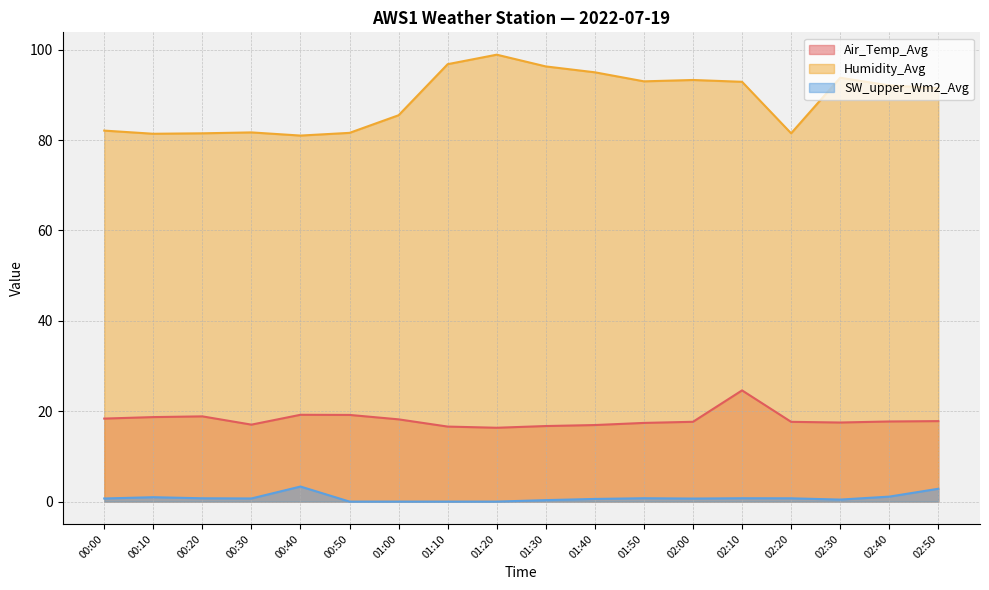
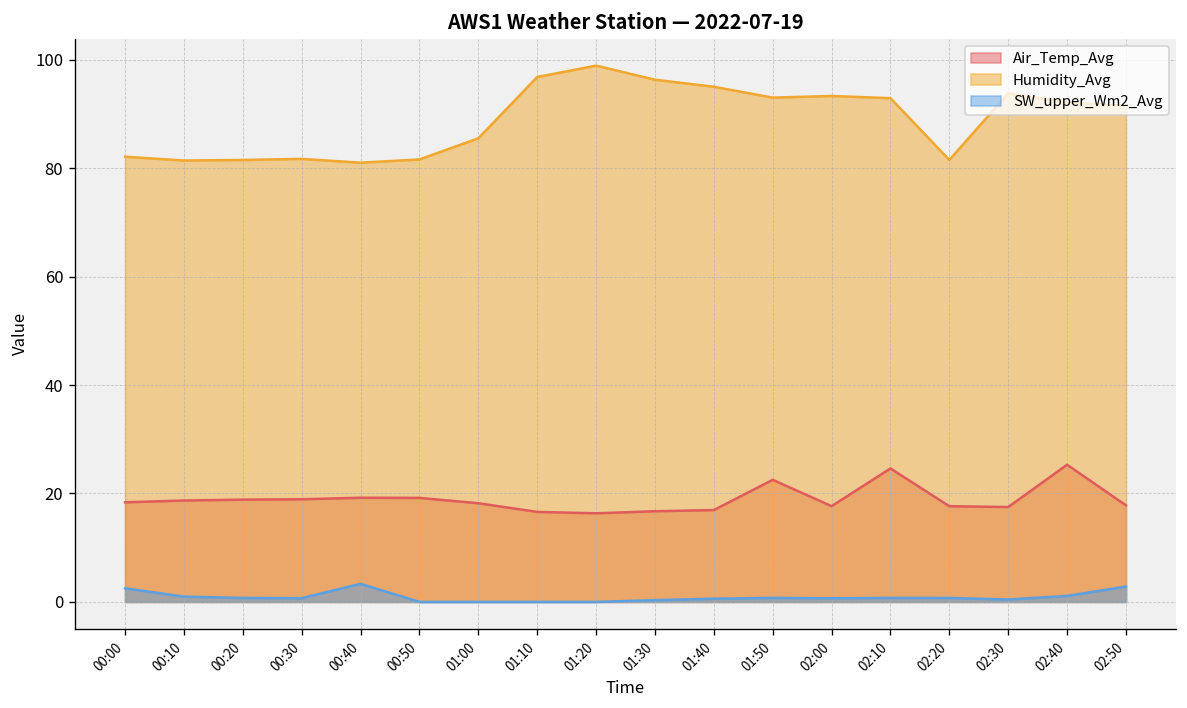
SW_upper_Wm2_Avg, 00:00: 1 -> 3
Air_Temp_Avg, 00:30: 17 -> 19
Air_Temp_Avg, 01:50: 17 -> 23
Air_Temp_Avg, 02:40: 18 -> 25
